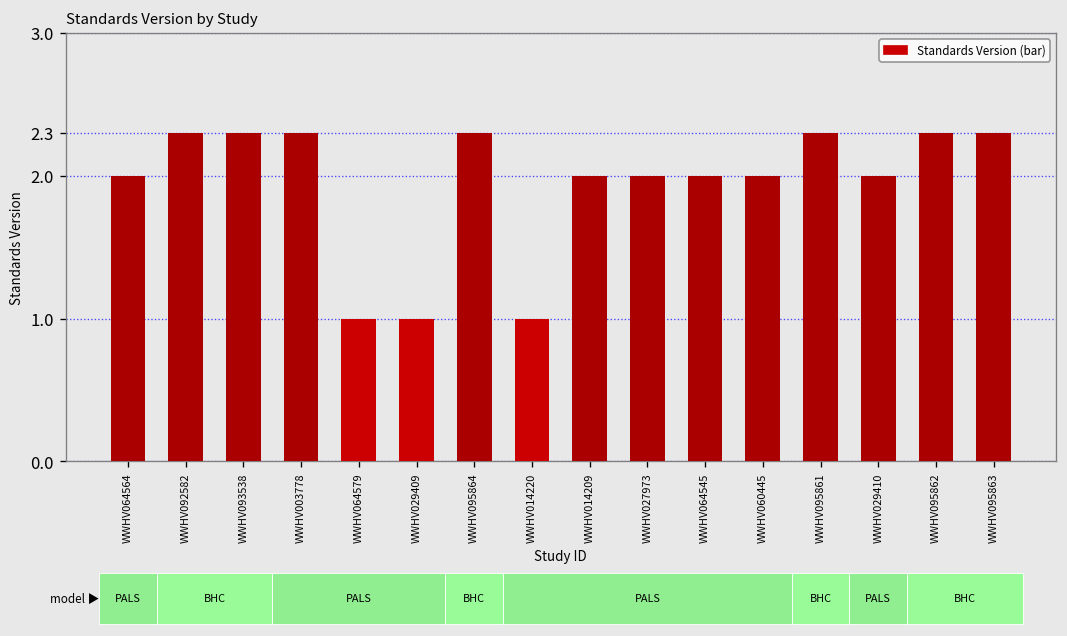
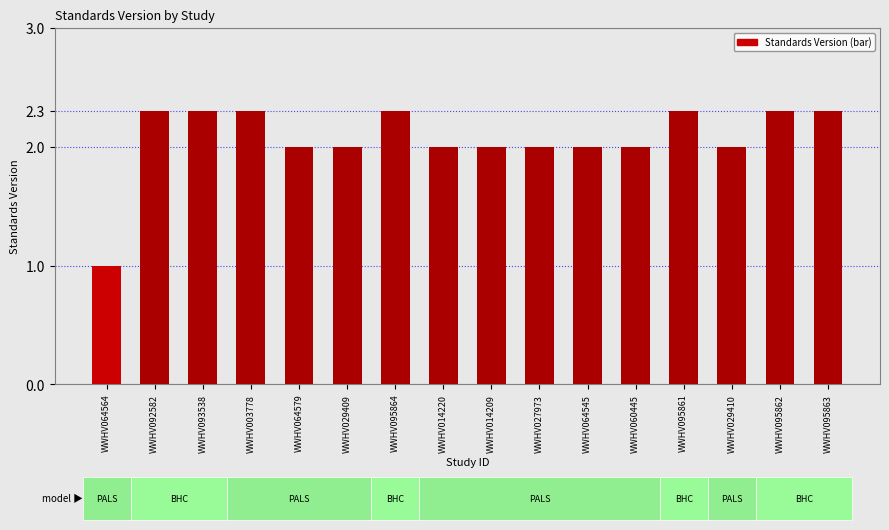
WWHV064564: 2 -> 1
WWHV064579: 1 -> 2
WWHV029409: 1 -> 2
WWHV014220: 1 -> 2
